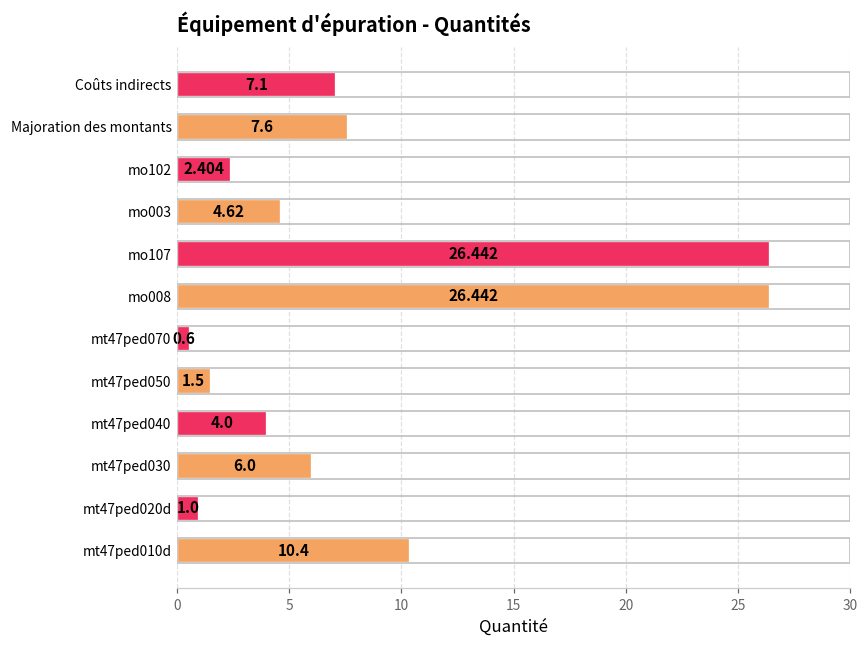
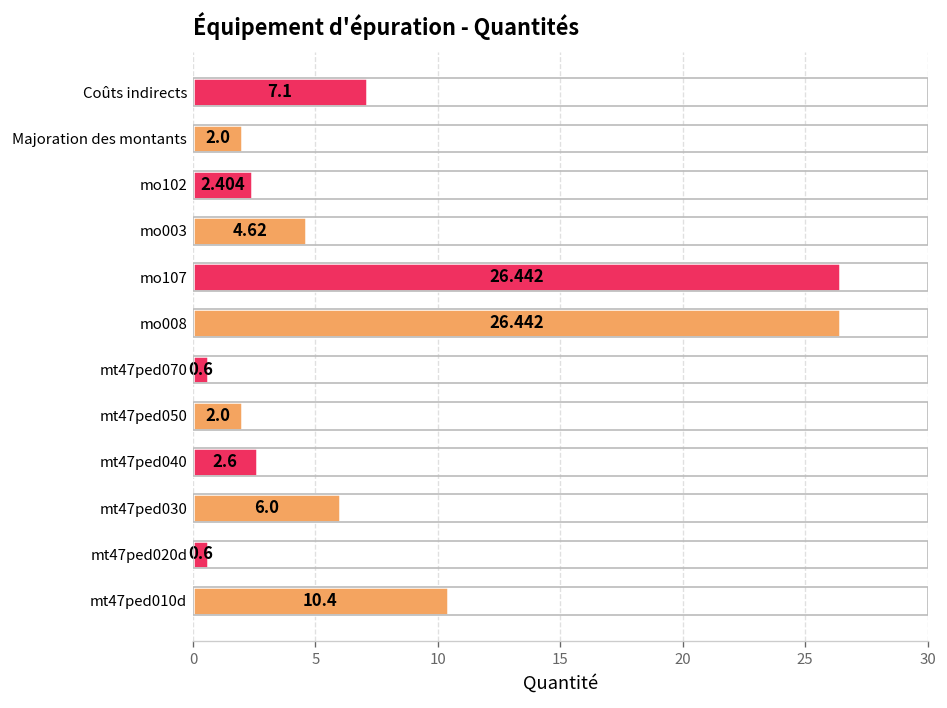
Majoration des montants: 7.6 -> 2.0
mt47ped050: 1.5 -> 2.0
mt47ped040: 4.0 -> 2.6
mt47ped020d: 1.0 -> 0.6
